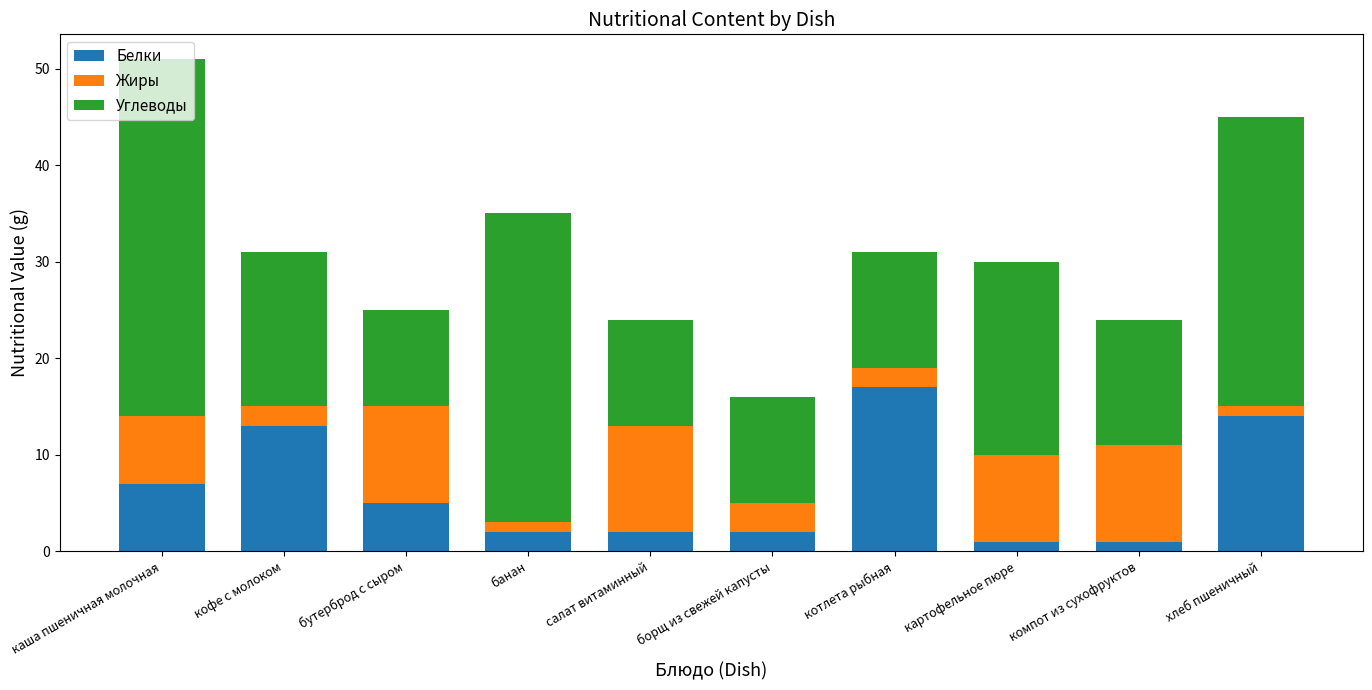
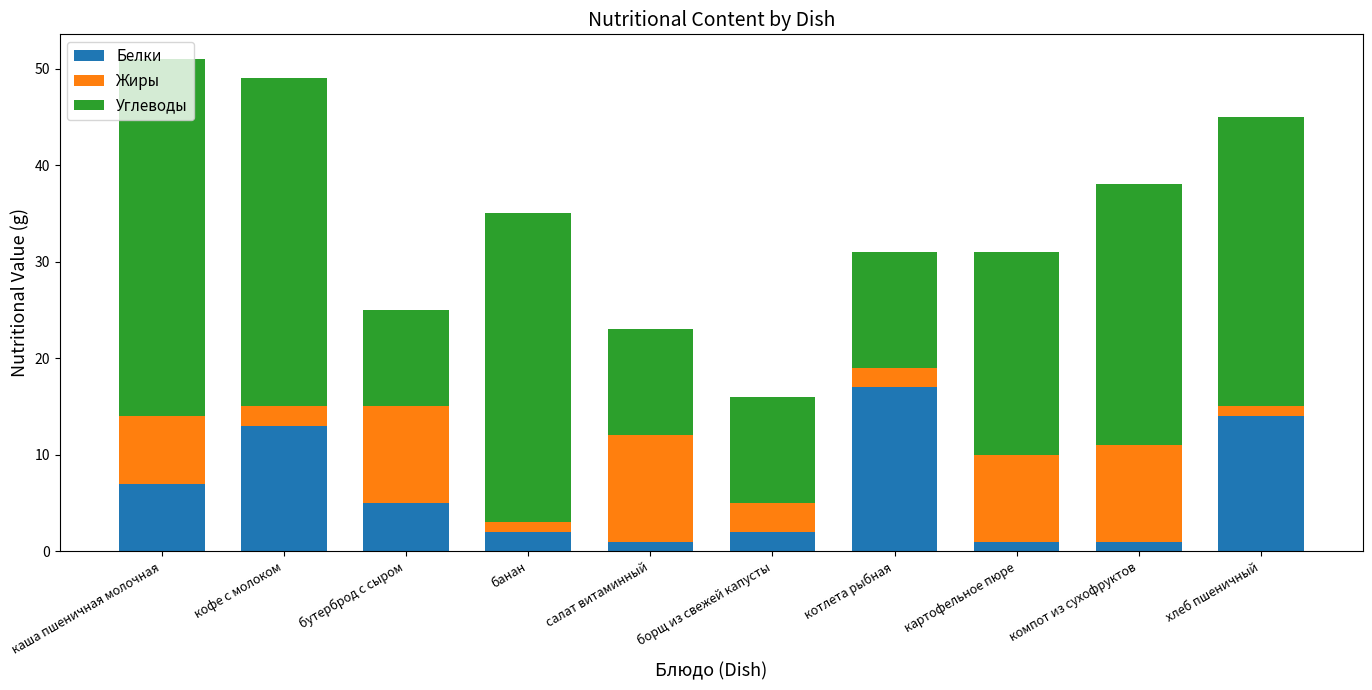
Углеводы, кофе с молоком: 16 -> 34
Белки, салат витаминный: 2 -> 1
Углеводы, картофельное пюре: 20 -> 21
Углеводы, компот из сухофруктов: 13 -> 27
